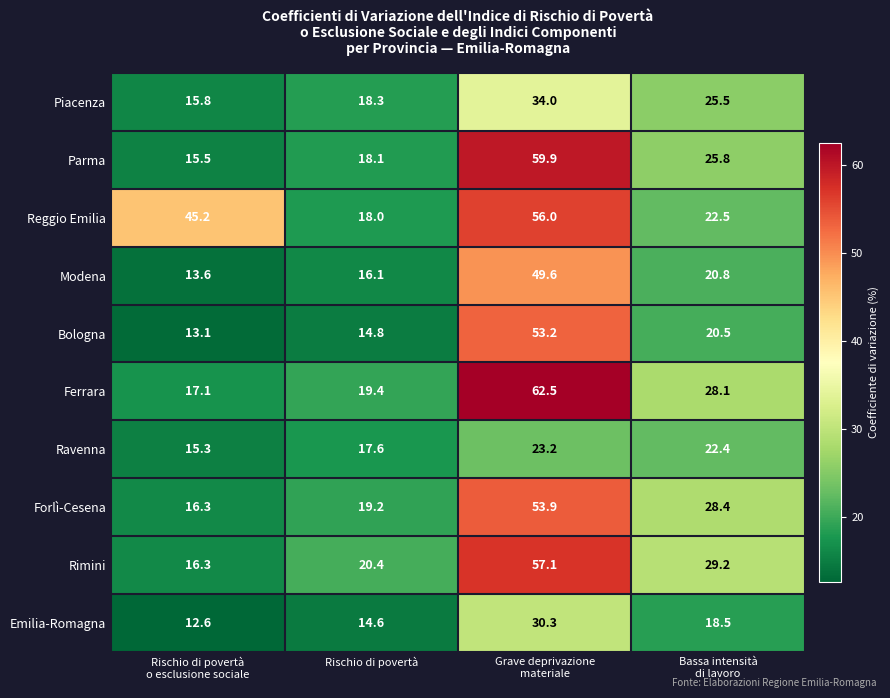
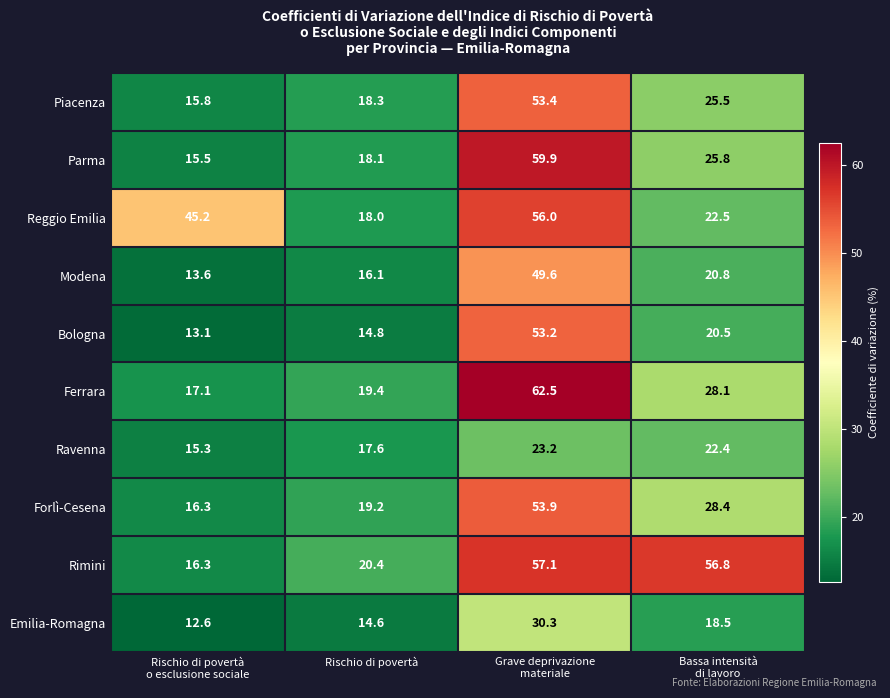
Piacenza, Grave deprivazione materiale: 34.0 -> 53.4
Rimini, Bassa intensità di lavoro: 29.2 -> 56.8
